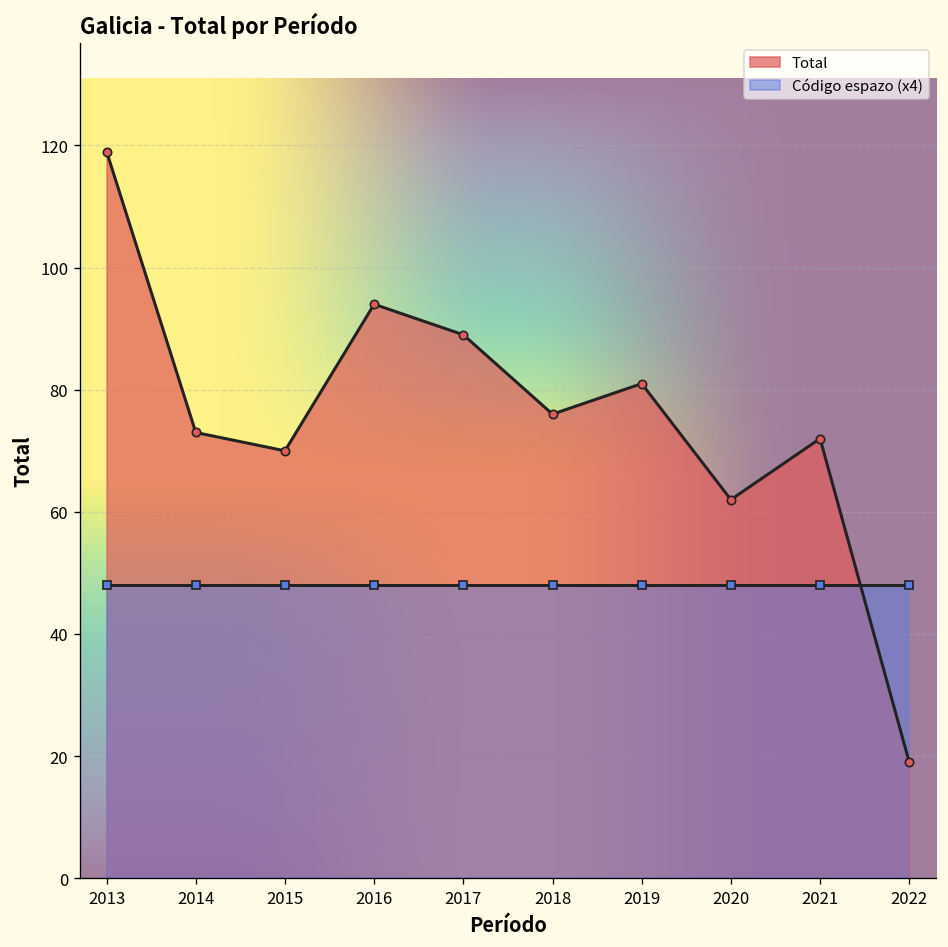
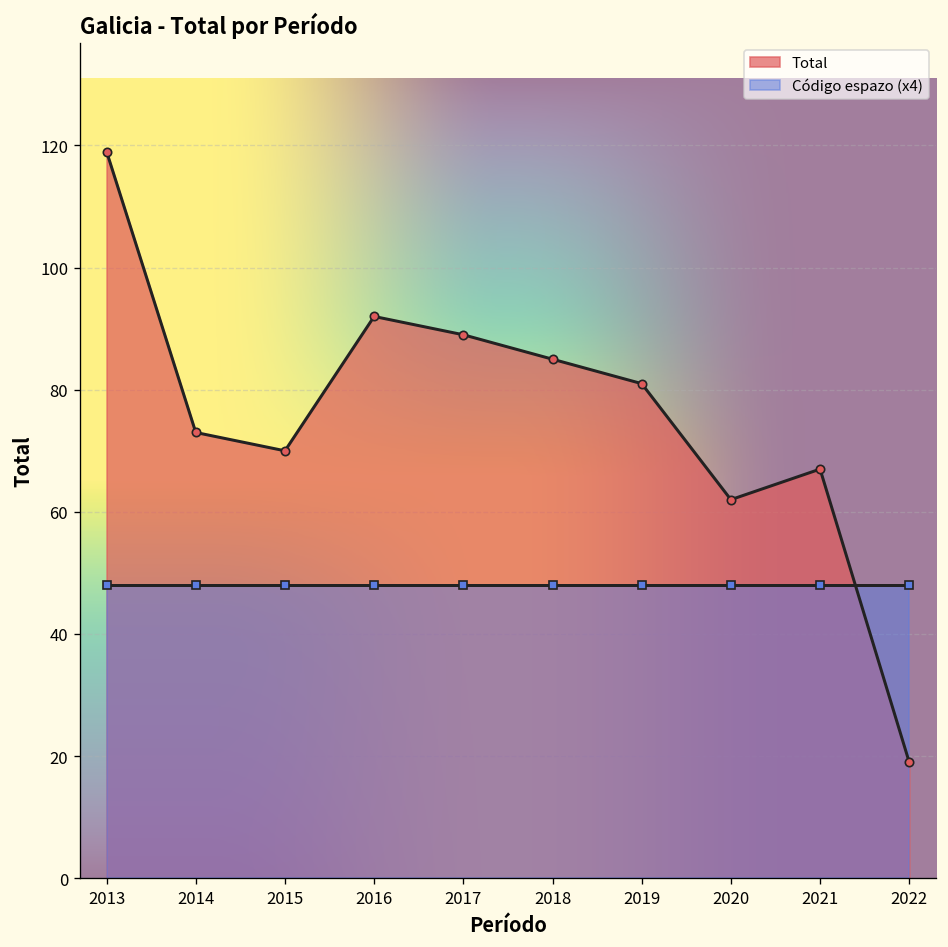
Total, 2016: 94 -> 92
Total, 2018: 76 -> 85
Total, 2021: 72 -> 67
